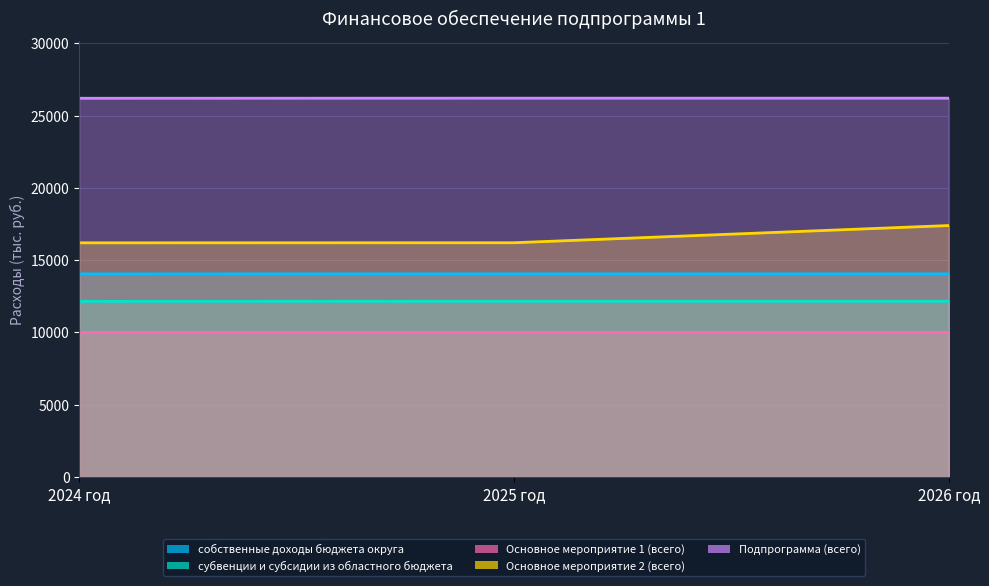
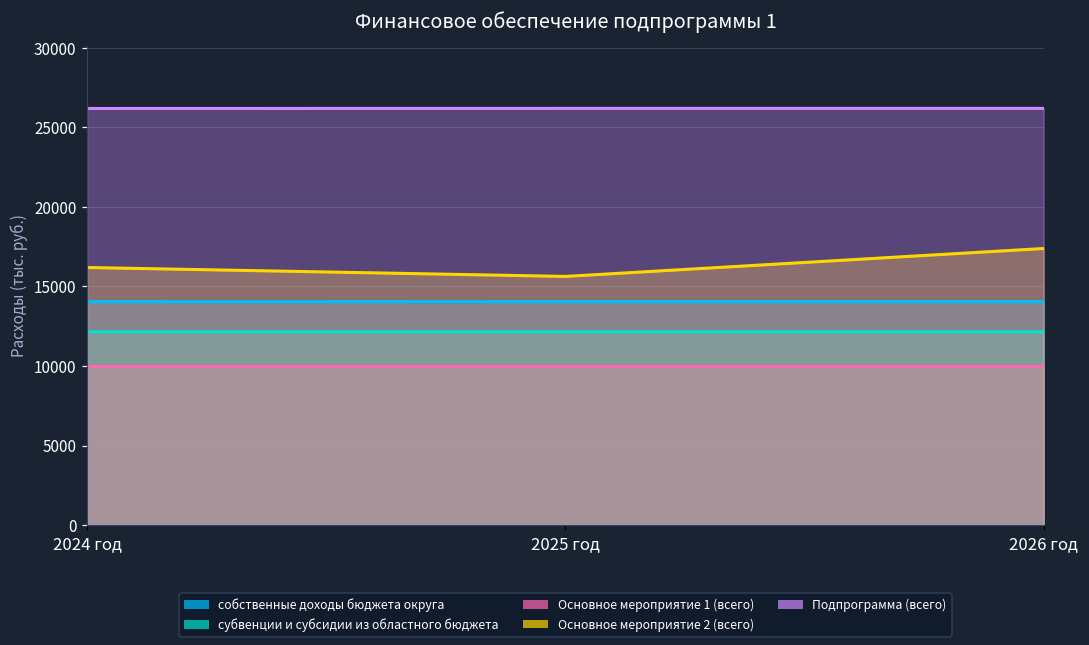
Основное мероприятие 2 (всего), 2025 год: 16200 -> 15600
